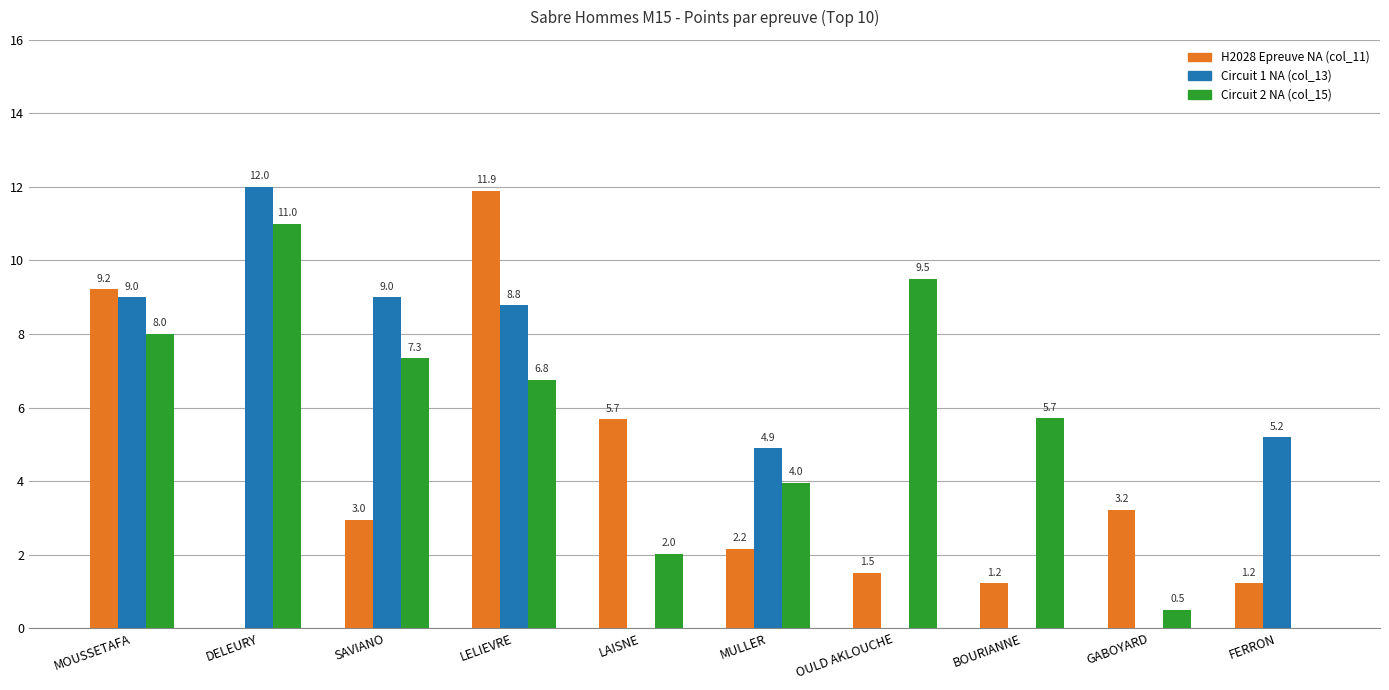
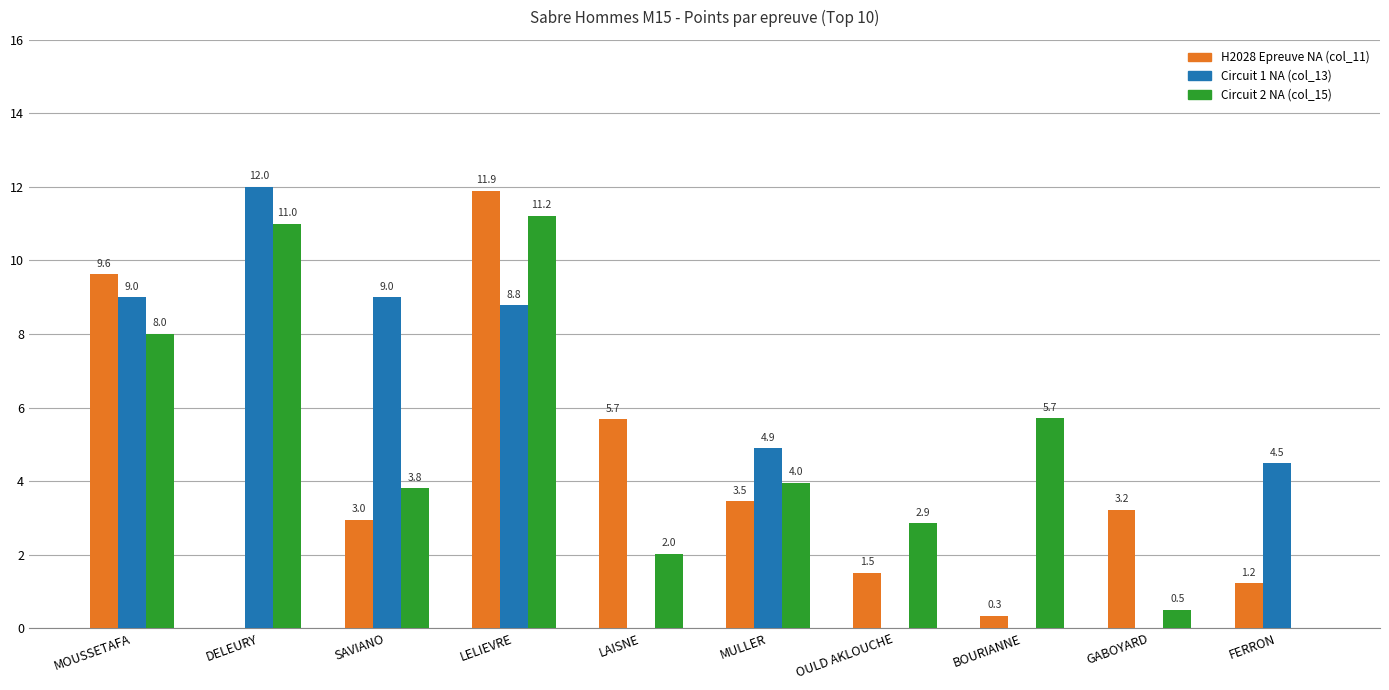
H2028 Epreuve NA (col_11), MOUSSETAFA: 9.2 -> 9.6
Circuit 2 NA (col_15), SAVIANO: 7.3 -> 3.8
Circuit 2 NA (col_15), LELIEVRE: 6.8 -> 11.2
H2028 Epreuve NA (col_11), MULLER: 2.2 -> 3.5
Circuit 2 NA (col_15), OULD AKLOUCHE: 9.5 -> 2.9
H2028 Epreuve NA (col_11), BOURIANNE: 1.2 -> 0.3
Circuit 1 NA (col_13), FERRON: 5.2 -> 4.5
